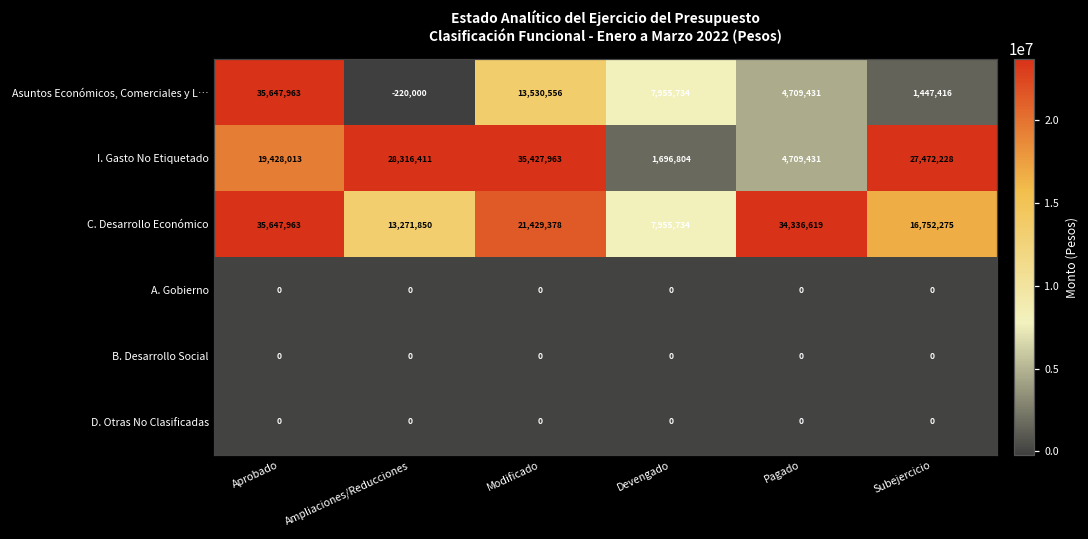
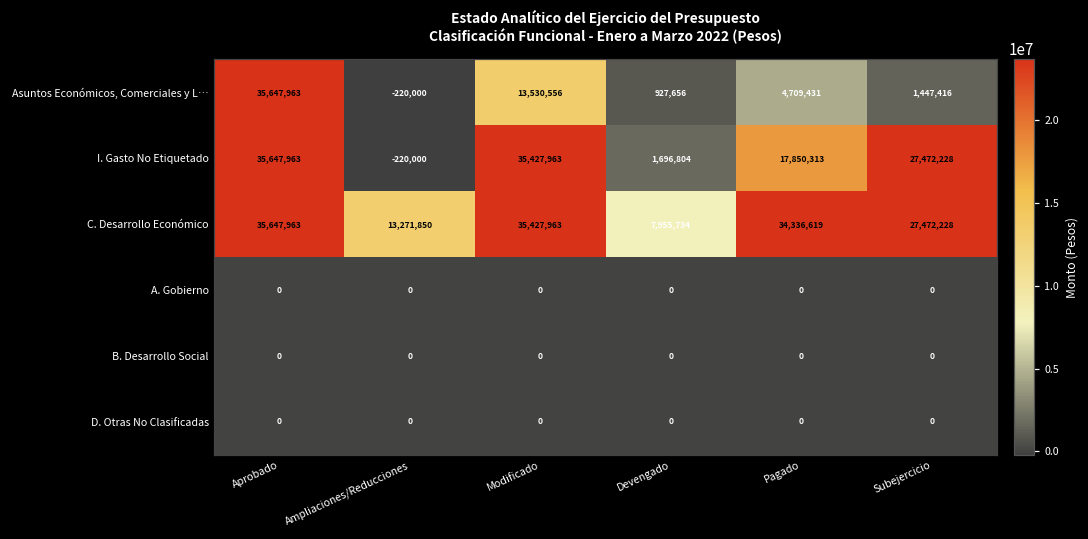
Asuntos Económicos, Comerciales y L…, Devengado: 7,955,734 -> 927,656
I. Gasto No Etiquetado, Aprobado: 19,428,013 -> 35,647,963
I. Gasto No Etiquetado, Ampliaciones/Reducciones: 28,316,411 -> -220,000
I. Gasto No Etiquetado, Pagado: 4,709,431 -> 17,850,313
C. Desarrollo Económico, Modificado: 21,429,378 -> 35,427,963
C. Desarrollo Económico, Subejercicio: 16,752,275 -> 27,472,228
